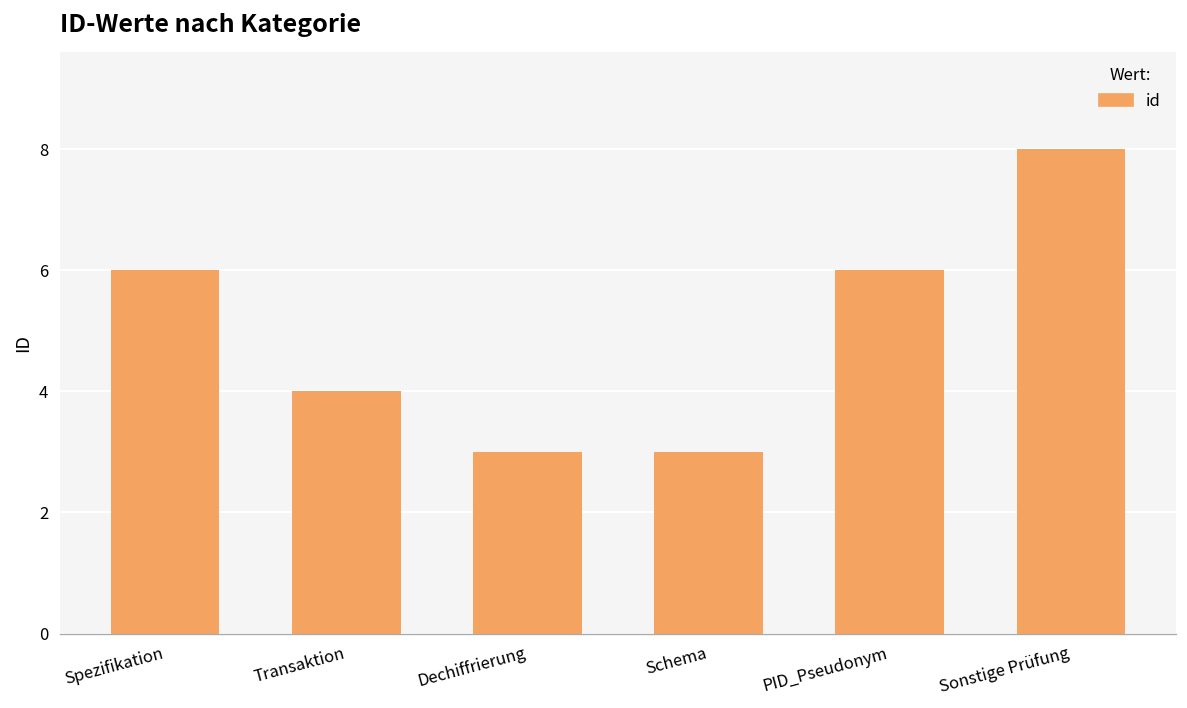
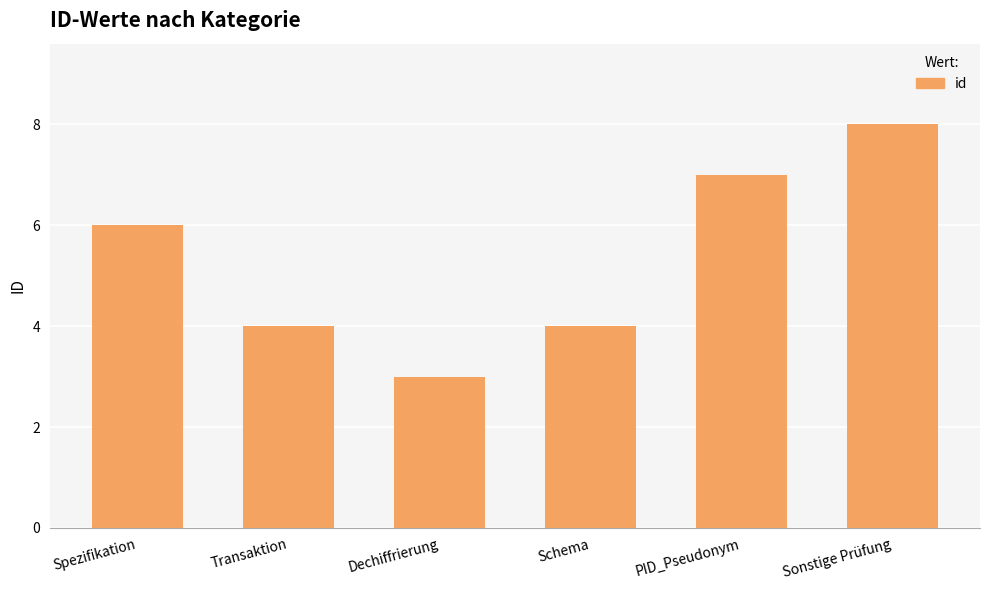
Schema: 3 -> 4
PID_Pseudonym: 6 -> 7
